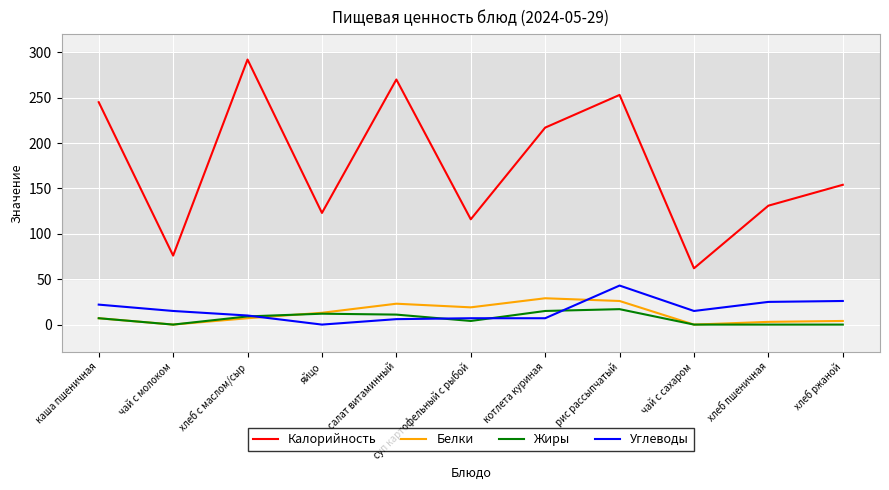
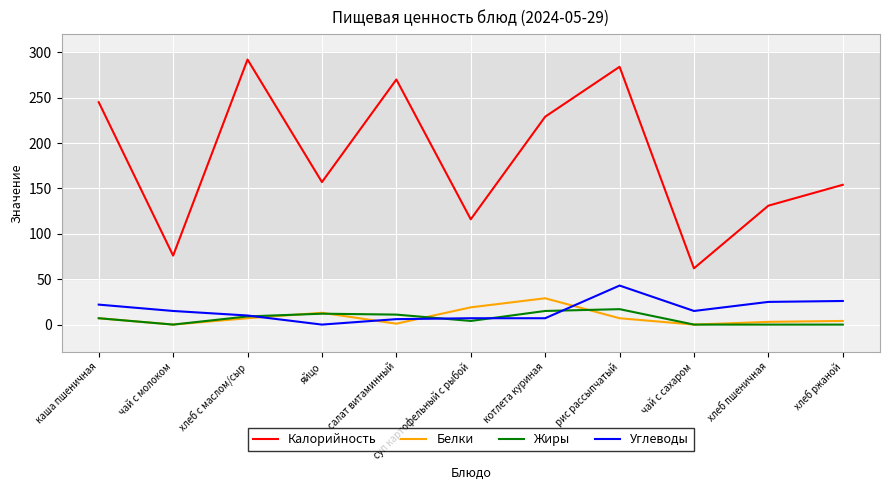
Калорийность, яйцо: 120 -> 160
Белки, салат витаминный: 20 -> 0
Калорийность, котлета куриная: 220 -> 230
Калорийность, рис рассыпчатый: 250 -> 280
Белки, рис рассыпчатый: 30 -> 10
